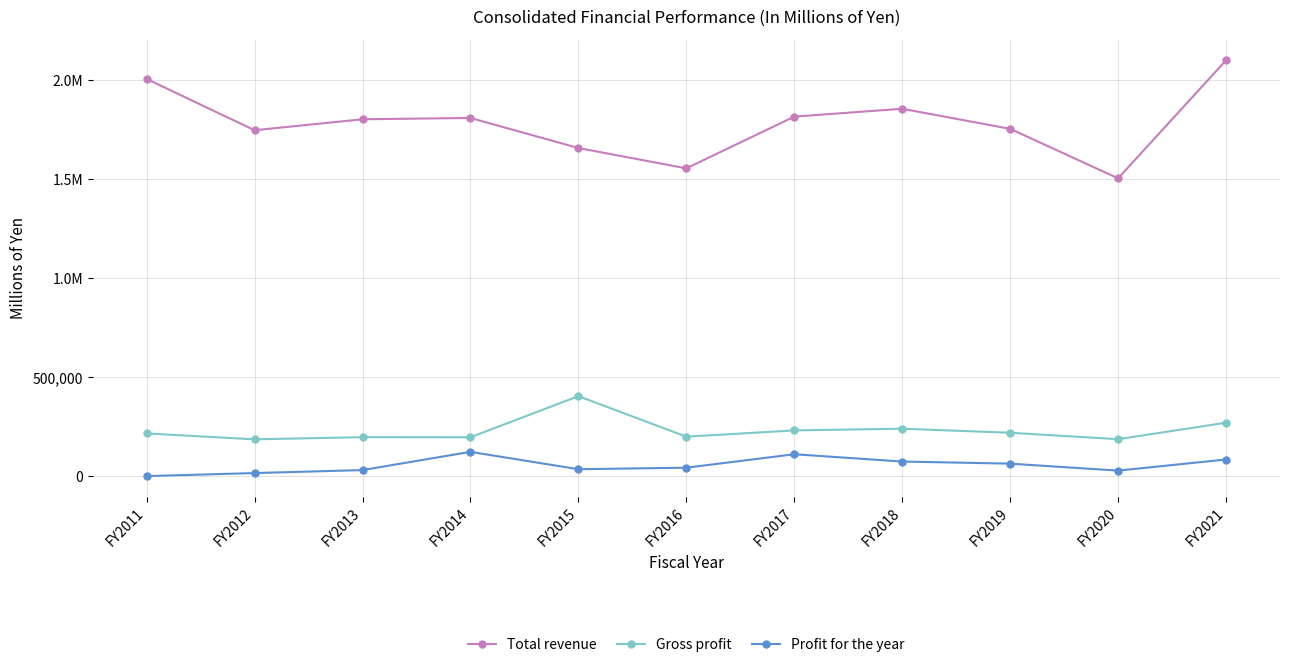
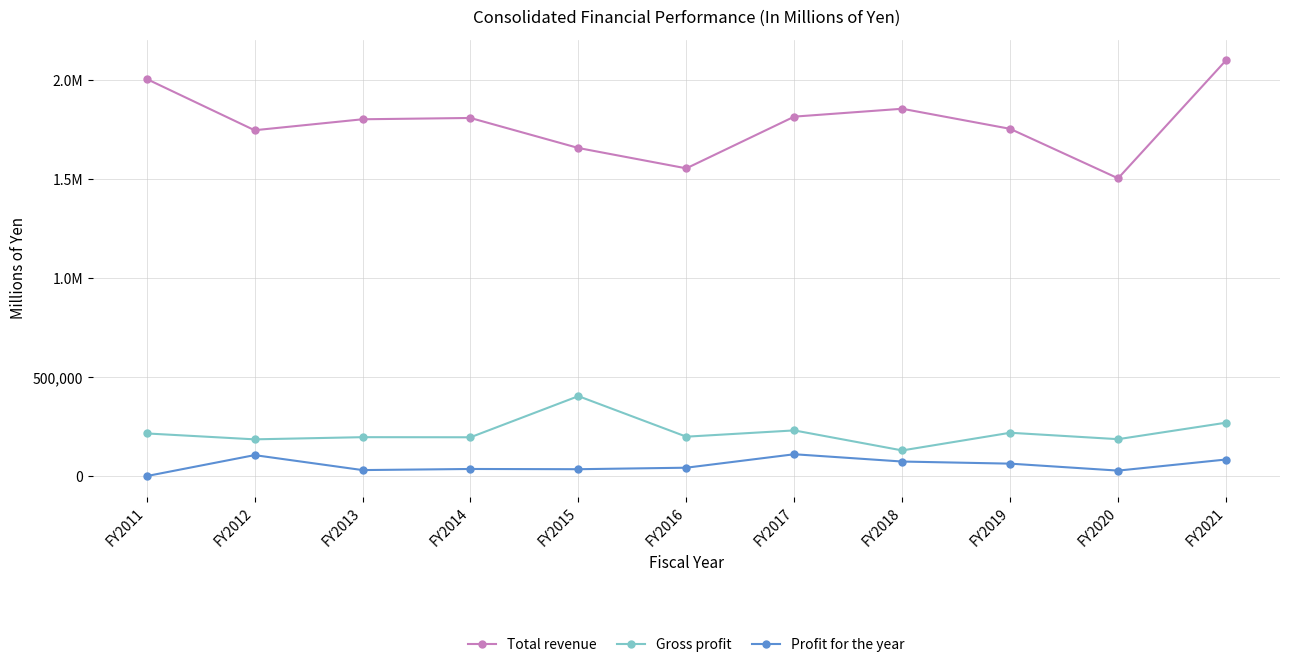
Profit for the year, FY2012: 20,000 -> 110,000
Profit for the year, FY2014: 120,000 -> 40,000
Gross profit, FY2018: 240,000 -> 130,000
